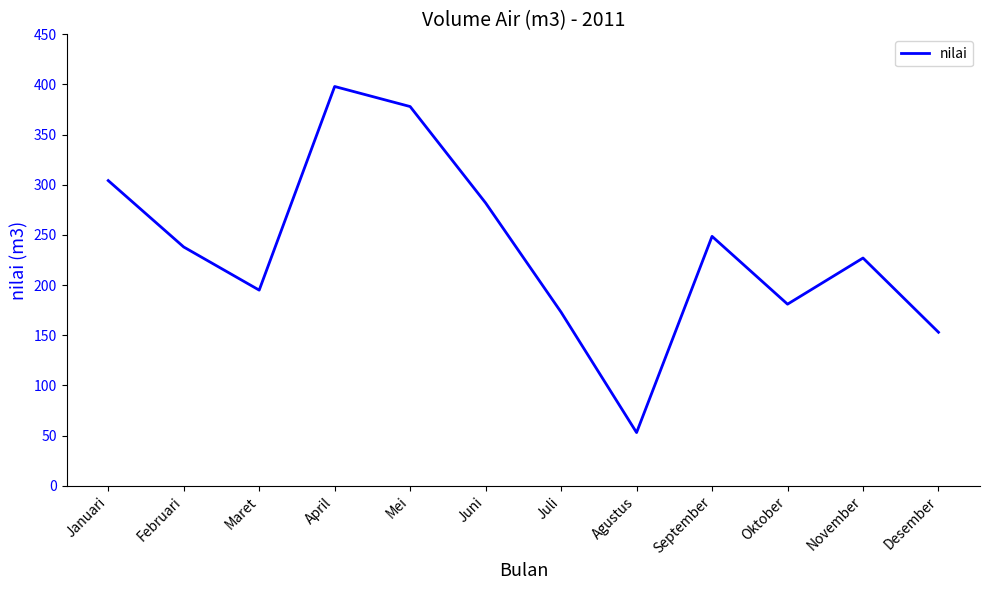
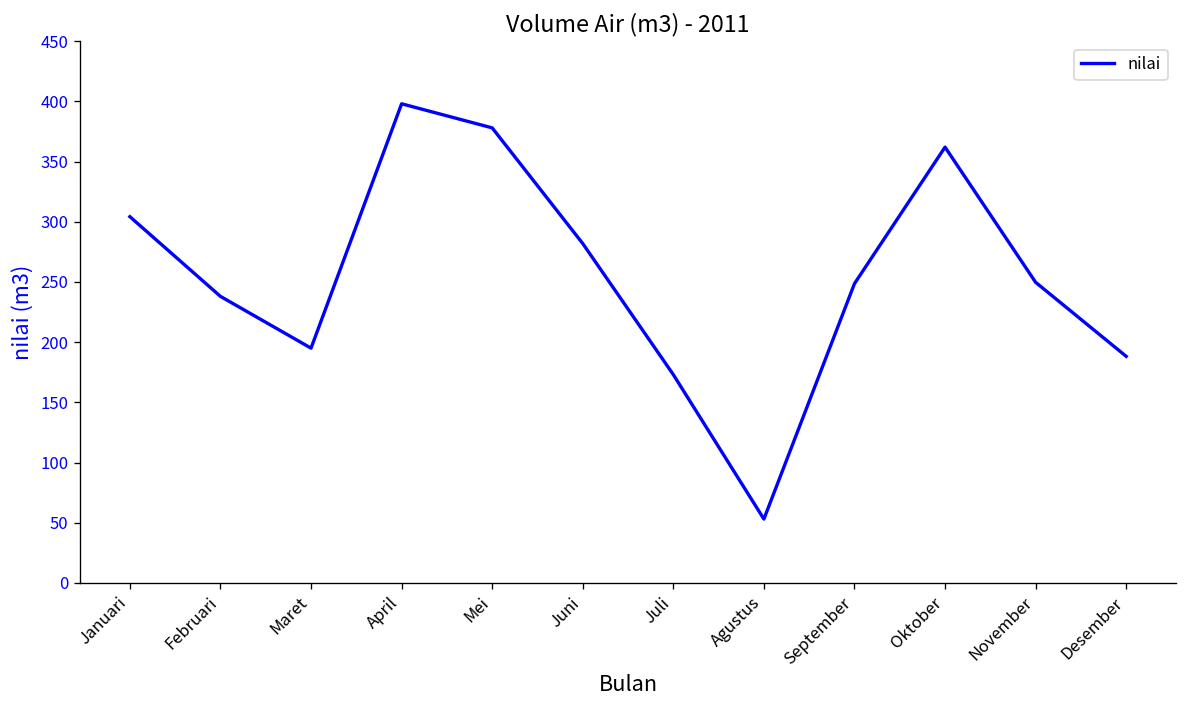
Oktober: 181 -> 362
November: 227 -> 250
Desember: 153 -> 188
